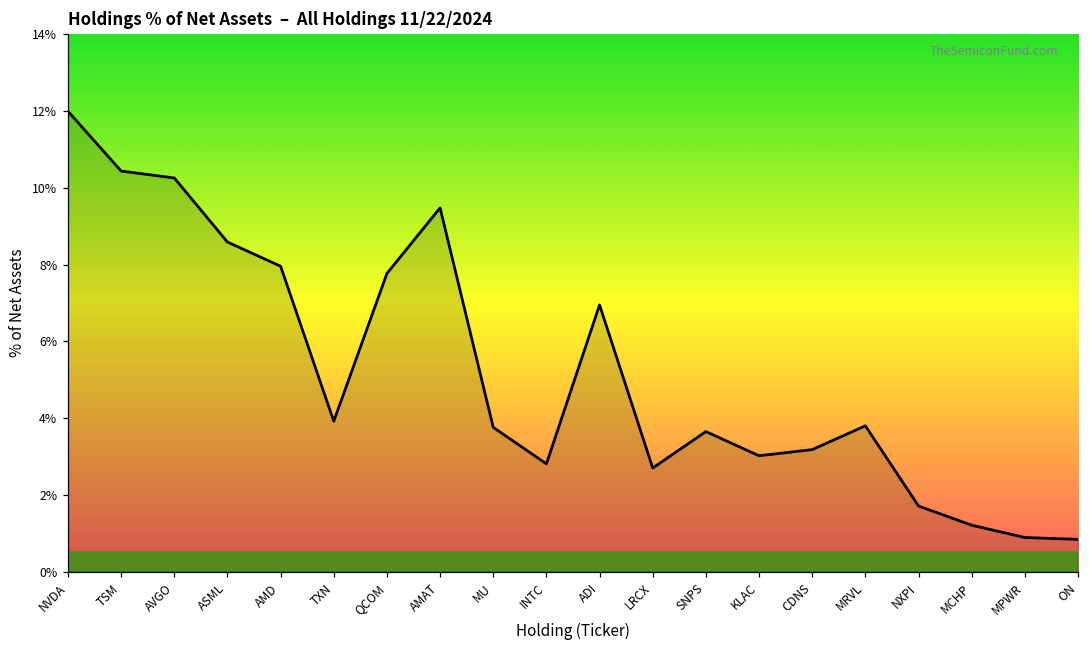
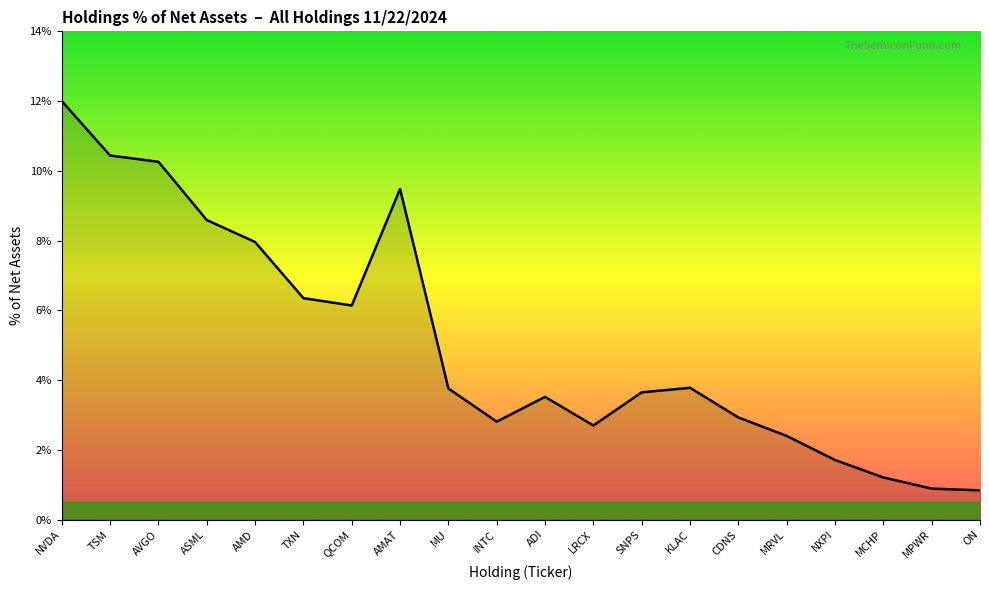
TXN: 3.9% -> 6.4%
QCOM: 7.8% -> 6.1%
ADI: 7.0% -> 3.5%
KLAC: 3.0% -> 3.8%
CDNS: 3.2% -> 2.9%
MRVL: 3.8% -> 2.4%
